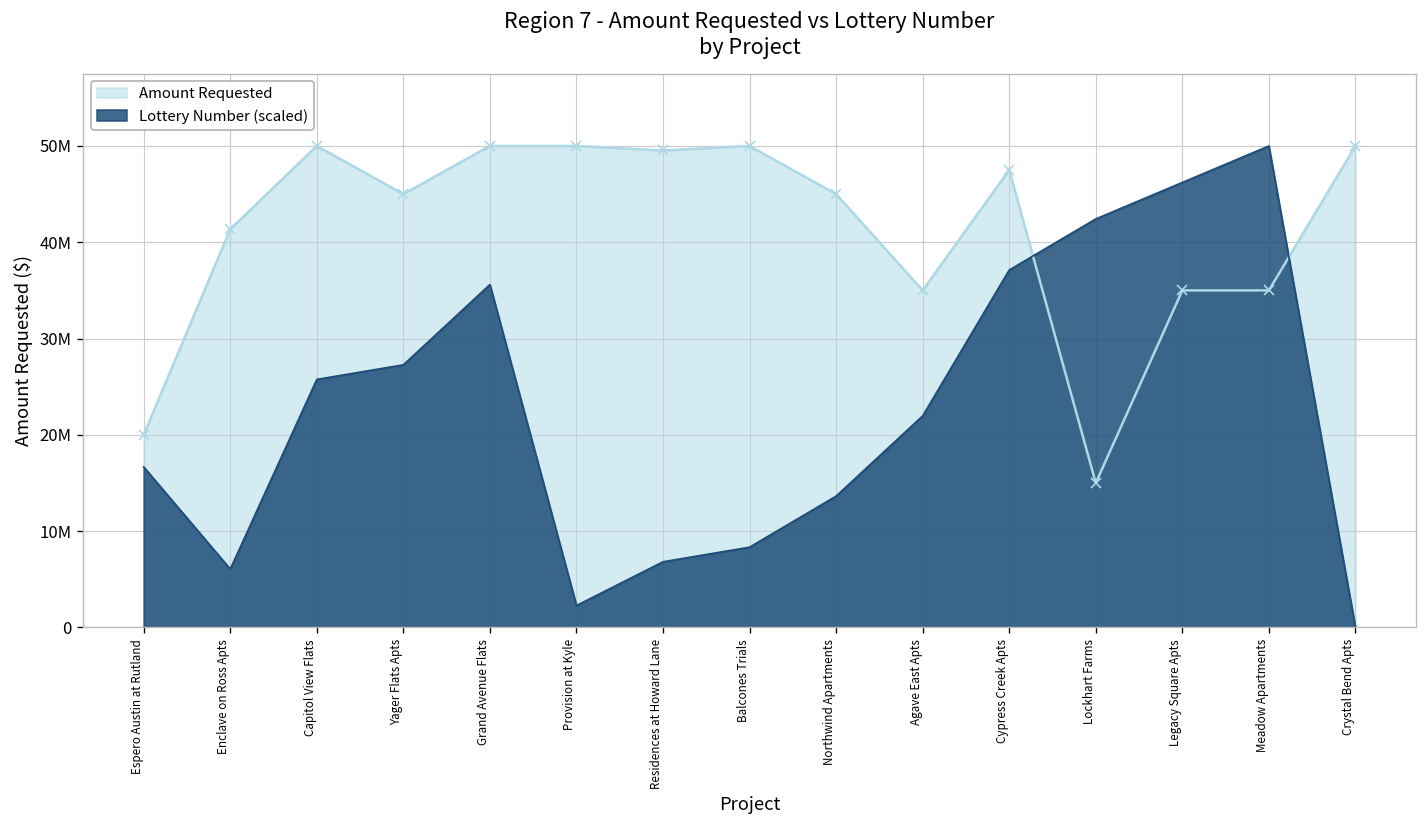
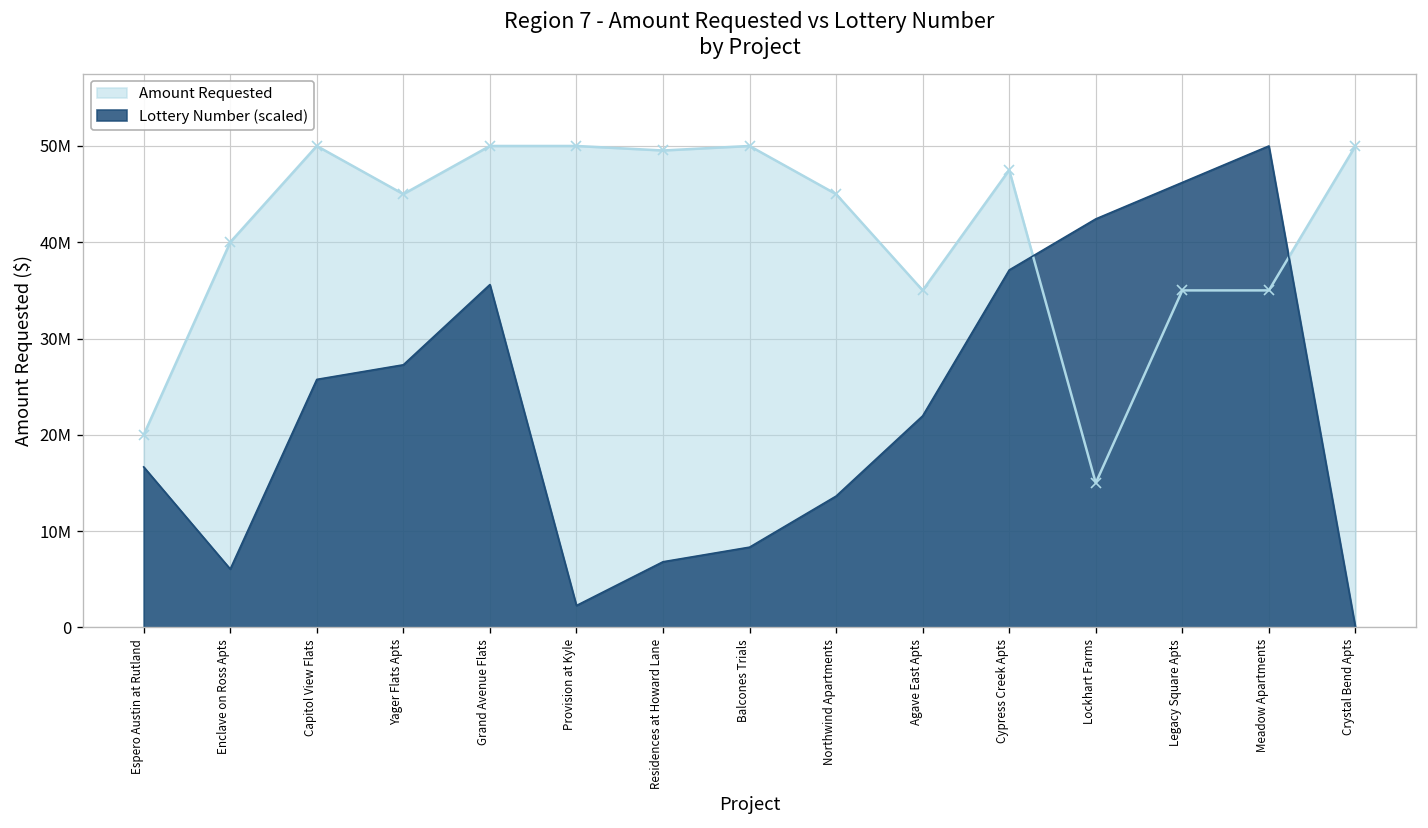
Amount Requested, Enclave on Ross Apts: 41000000 -> 40000000
